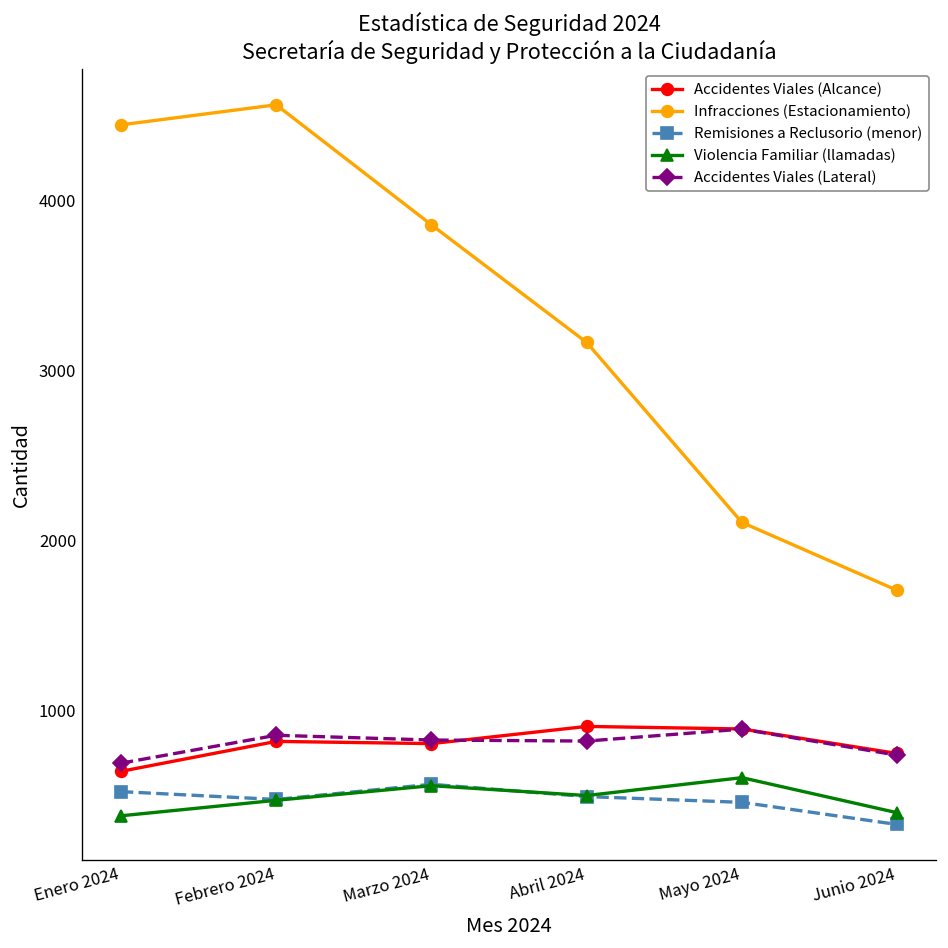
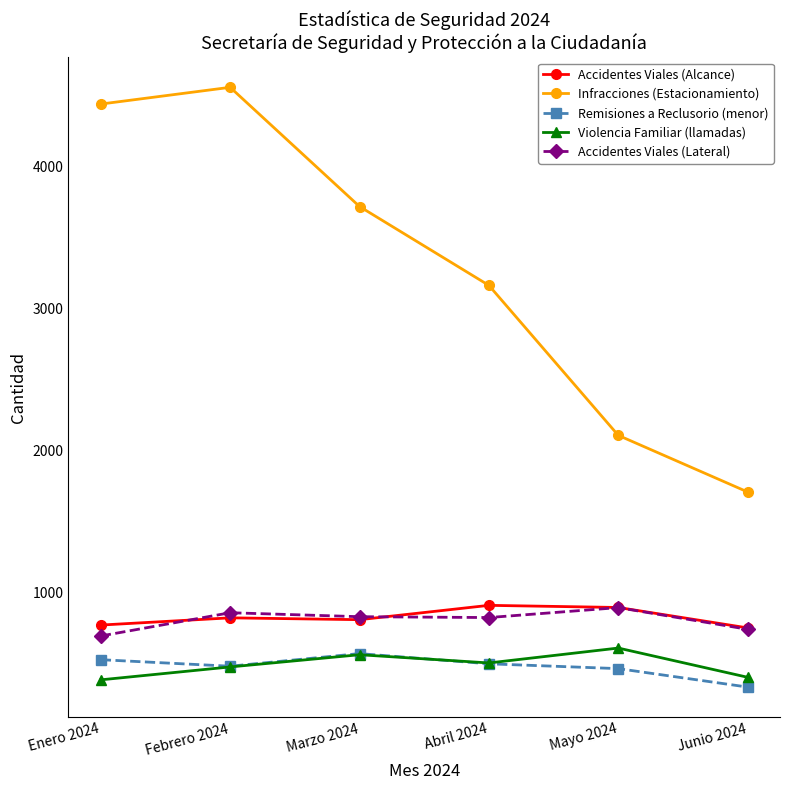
Accidentes Viales (Alcance), Enero 2024: 650 -> 770
Infracciones (Estacionamiento), Marzo 2024: 3860 -> 3720
